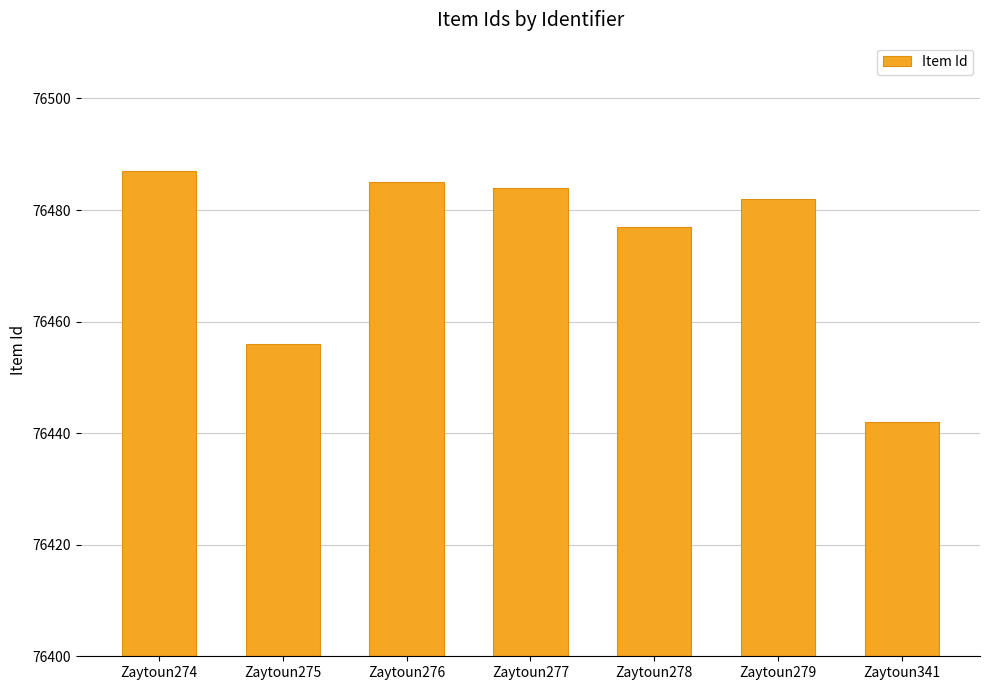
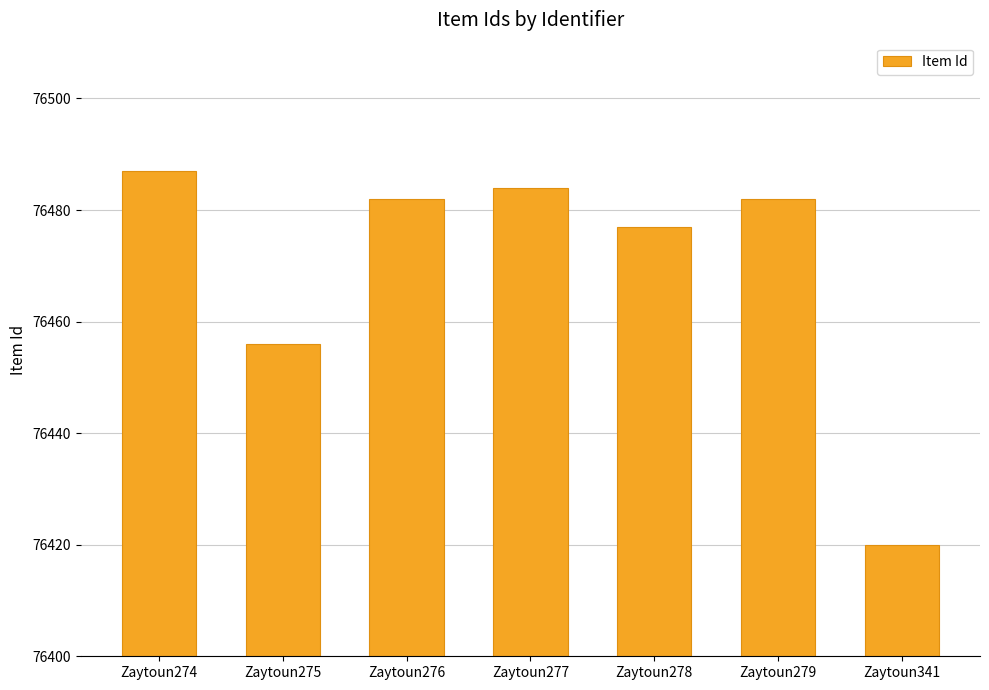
Zaytoun276: 76485 -> 76482
Zaytoun341: 76442 -> 76420
